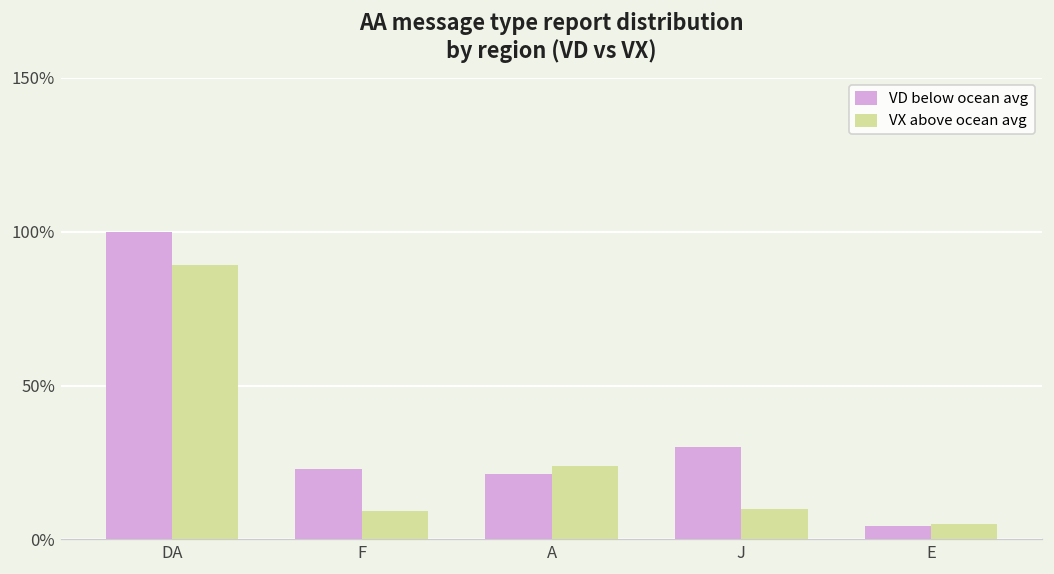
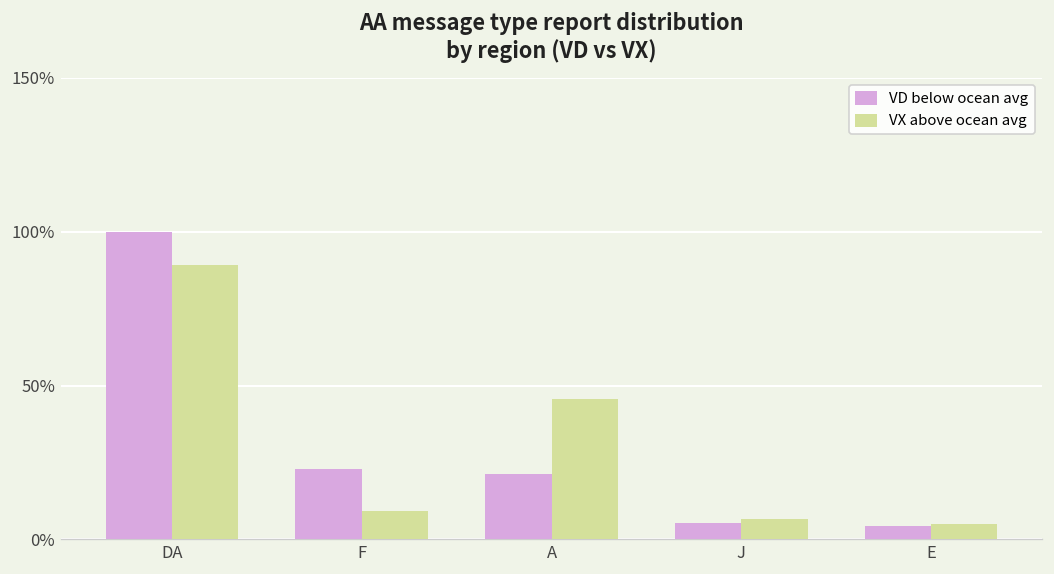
VX above ocean avg, A: 24% -> 46%
VD below ocean avg, J: 30% -> 5%
VX above ocean avg, J: 10% -> 6%
